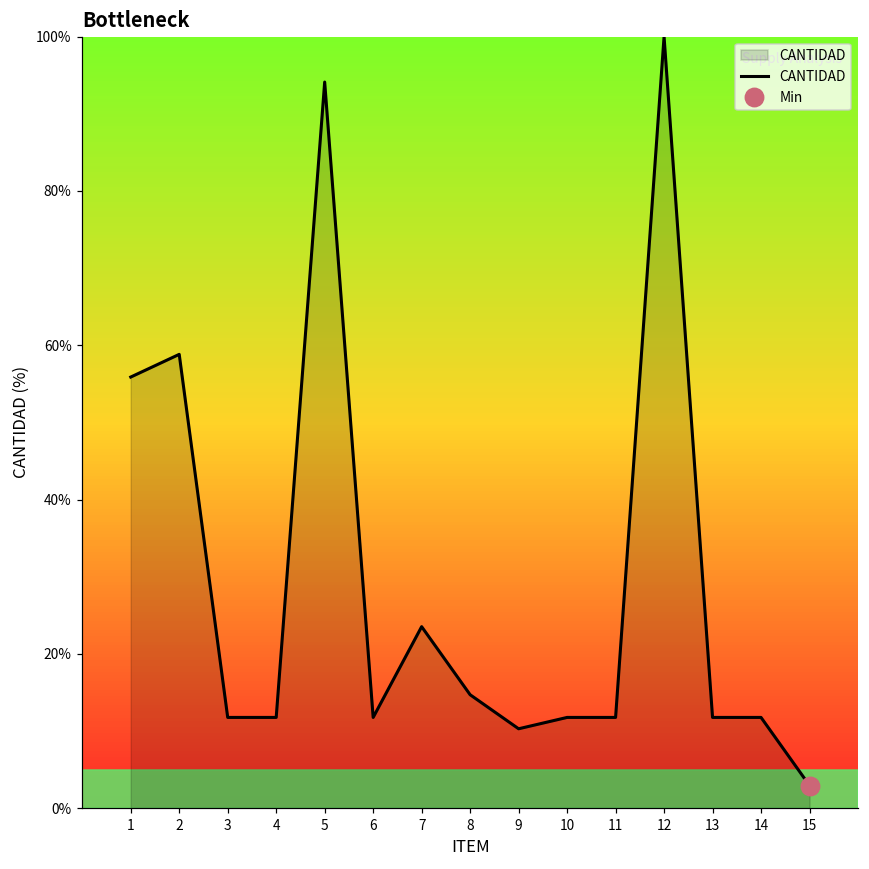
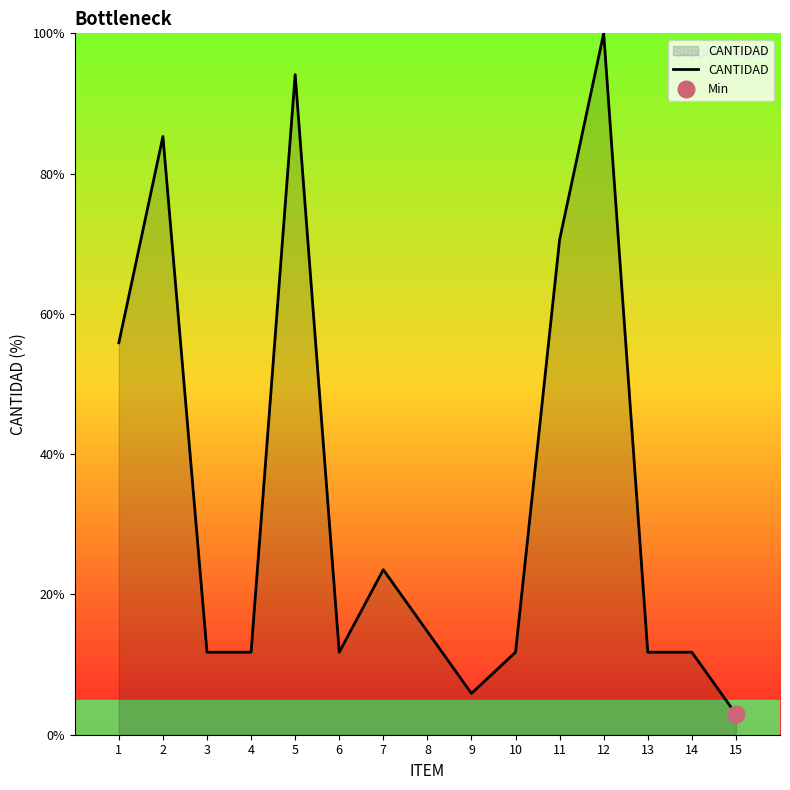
CANTIDAD, 2: 59% -> 85%
CANTIDAD, 9: 10% -> 6%
CANTIDAD, 11: 12% -> 71%
